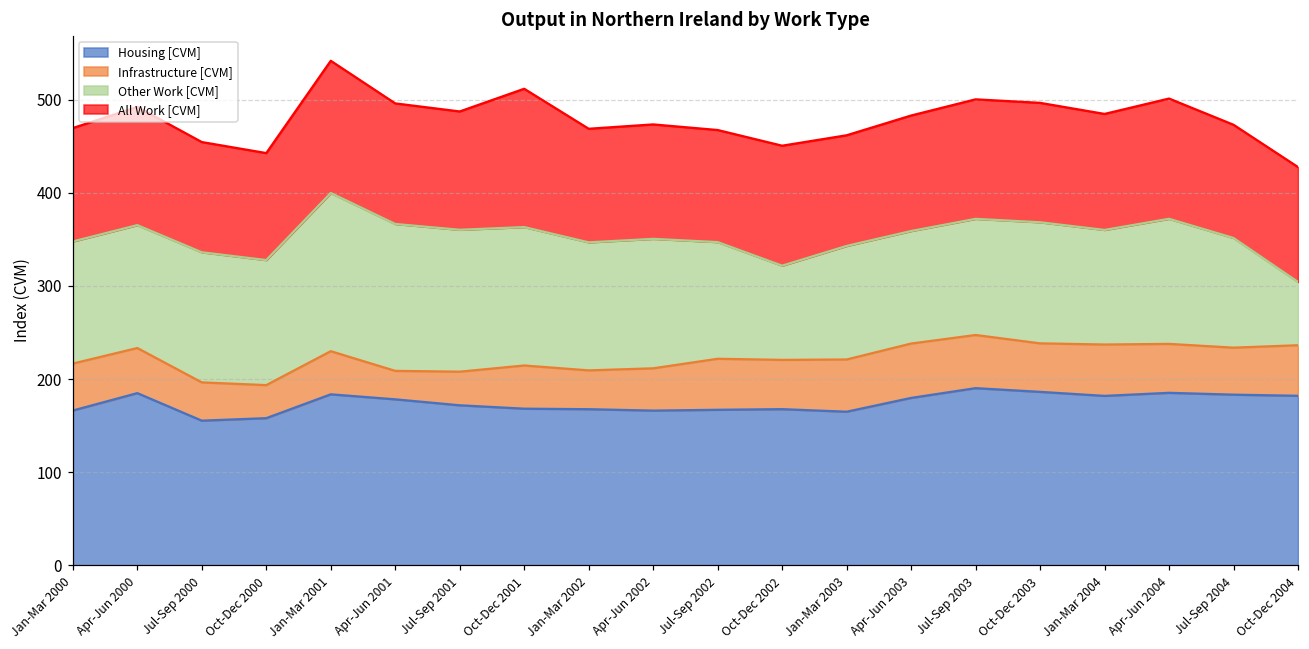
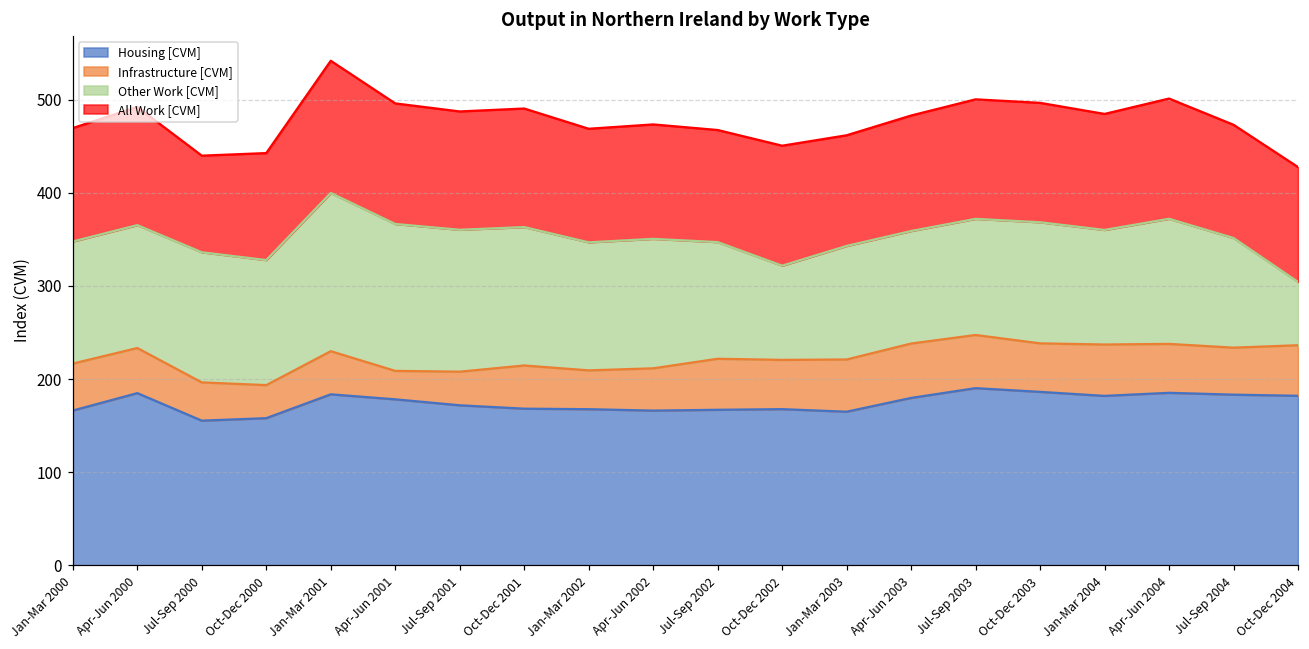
All Work [CVM], Jul-Sep 2000: 120 -> 100
All Work [CVM], Oct-Dec 2001: 150 -> 130
